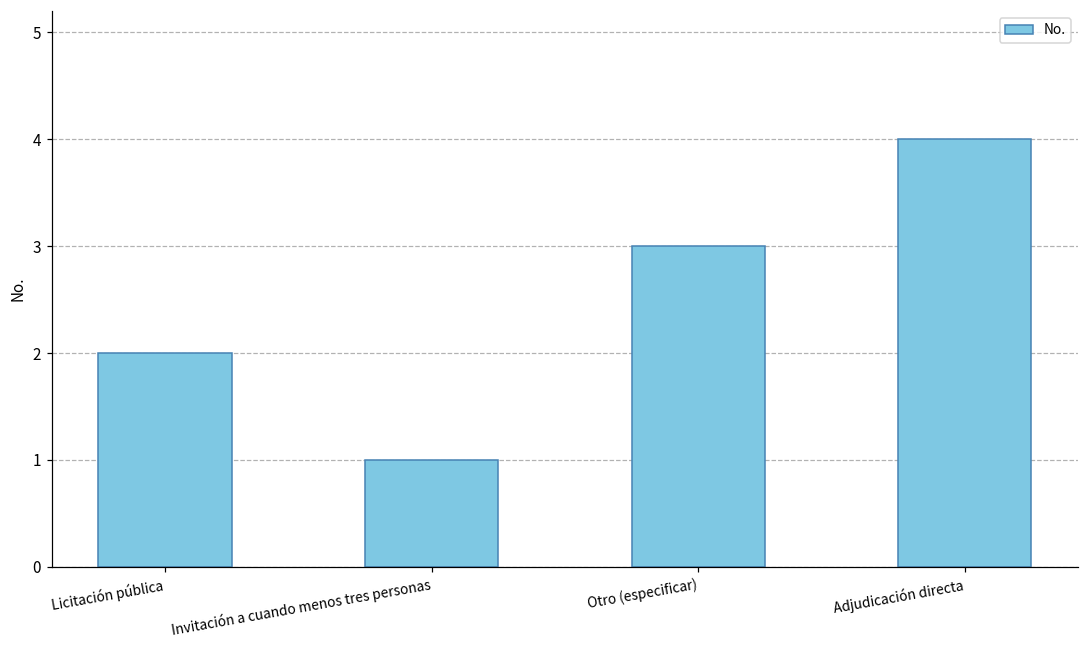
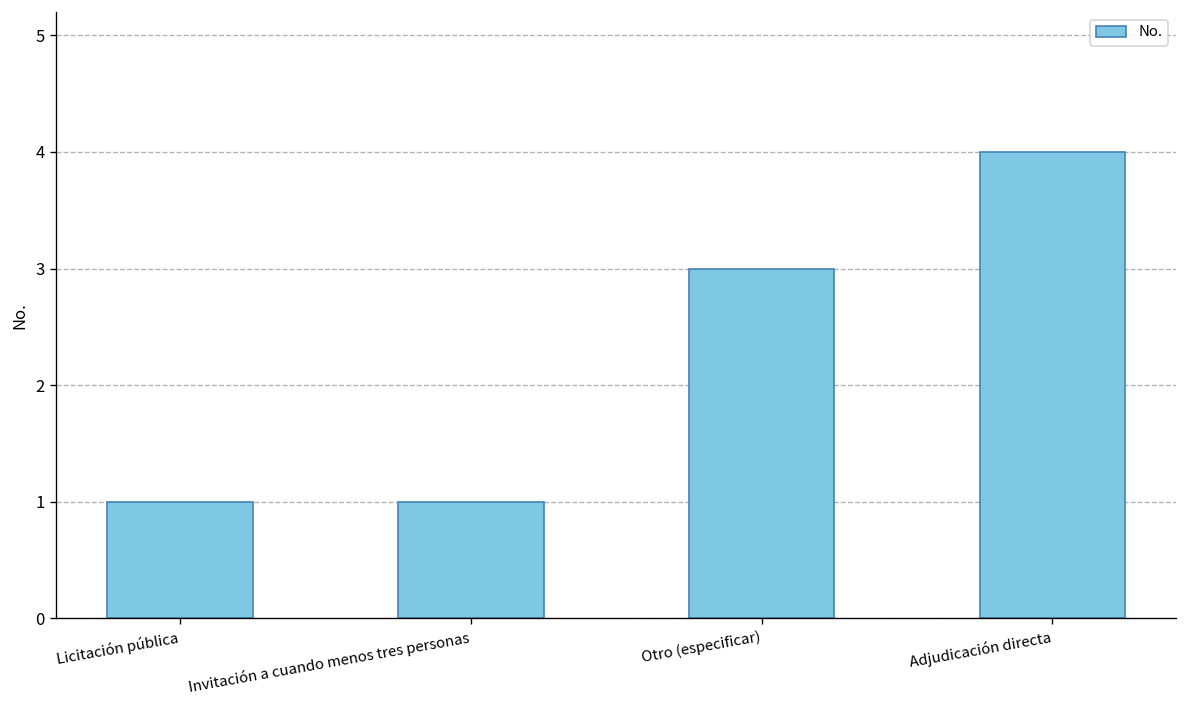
Licitación pública: 2 -> 1
